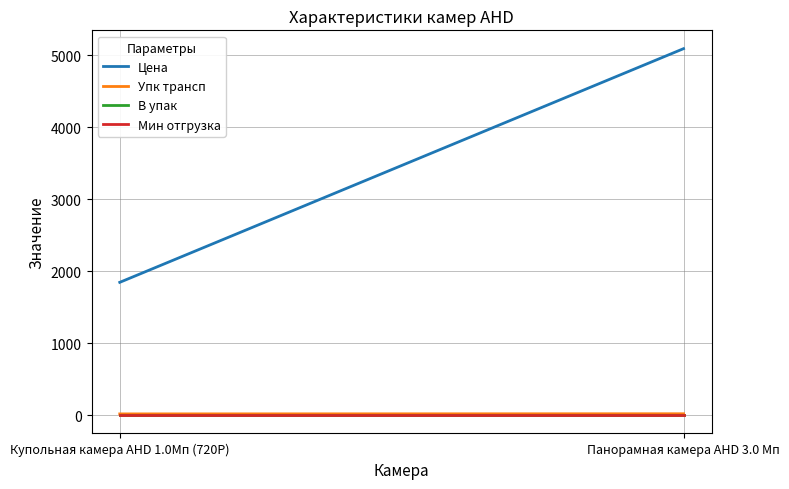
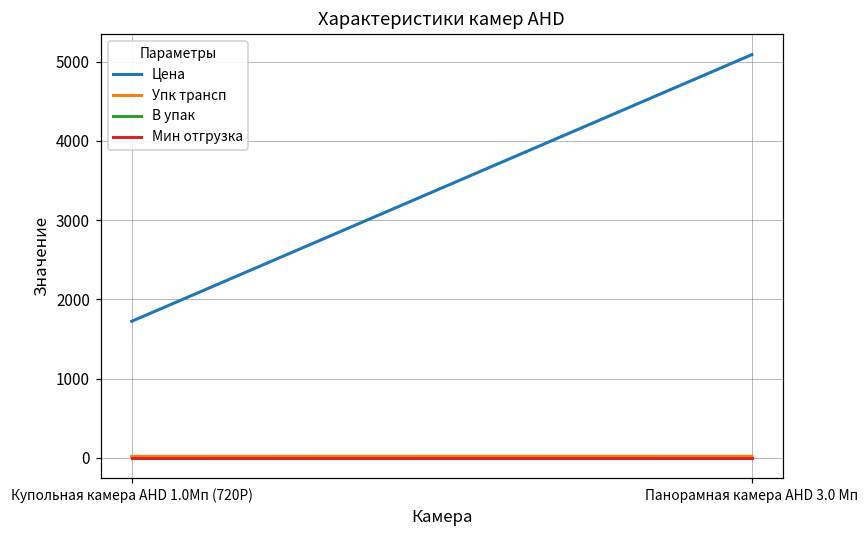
Цена, Купольная камера AHD 1.0Мп (720P): 1800 -> 1700
